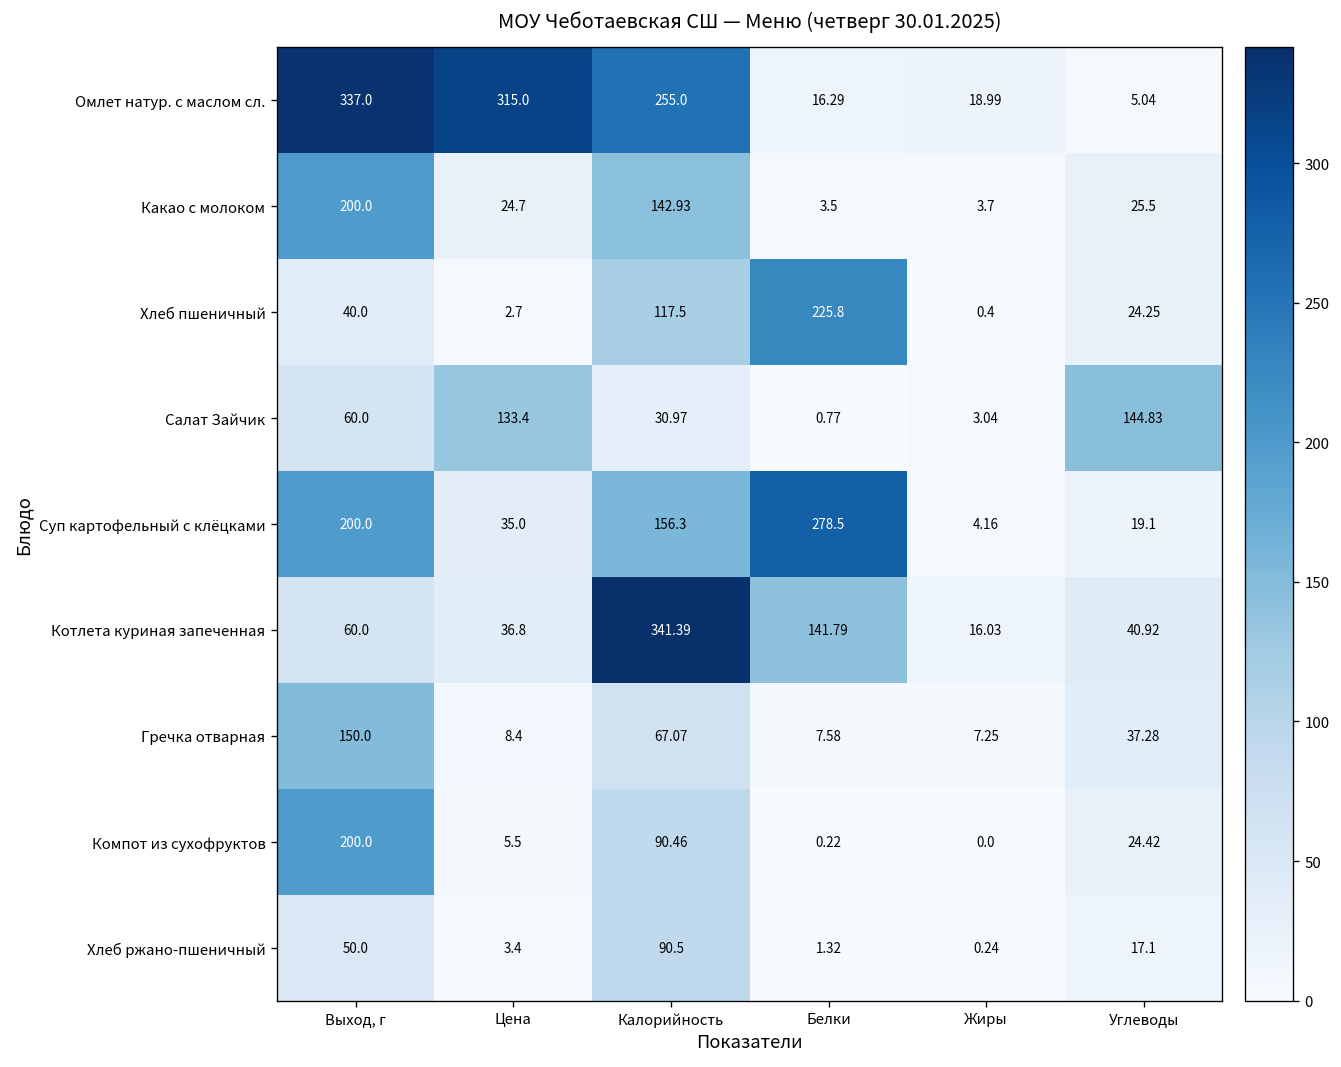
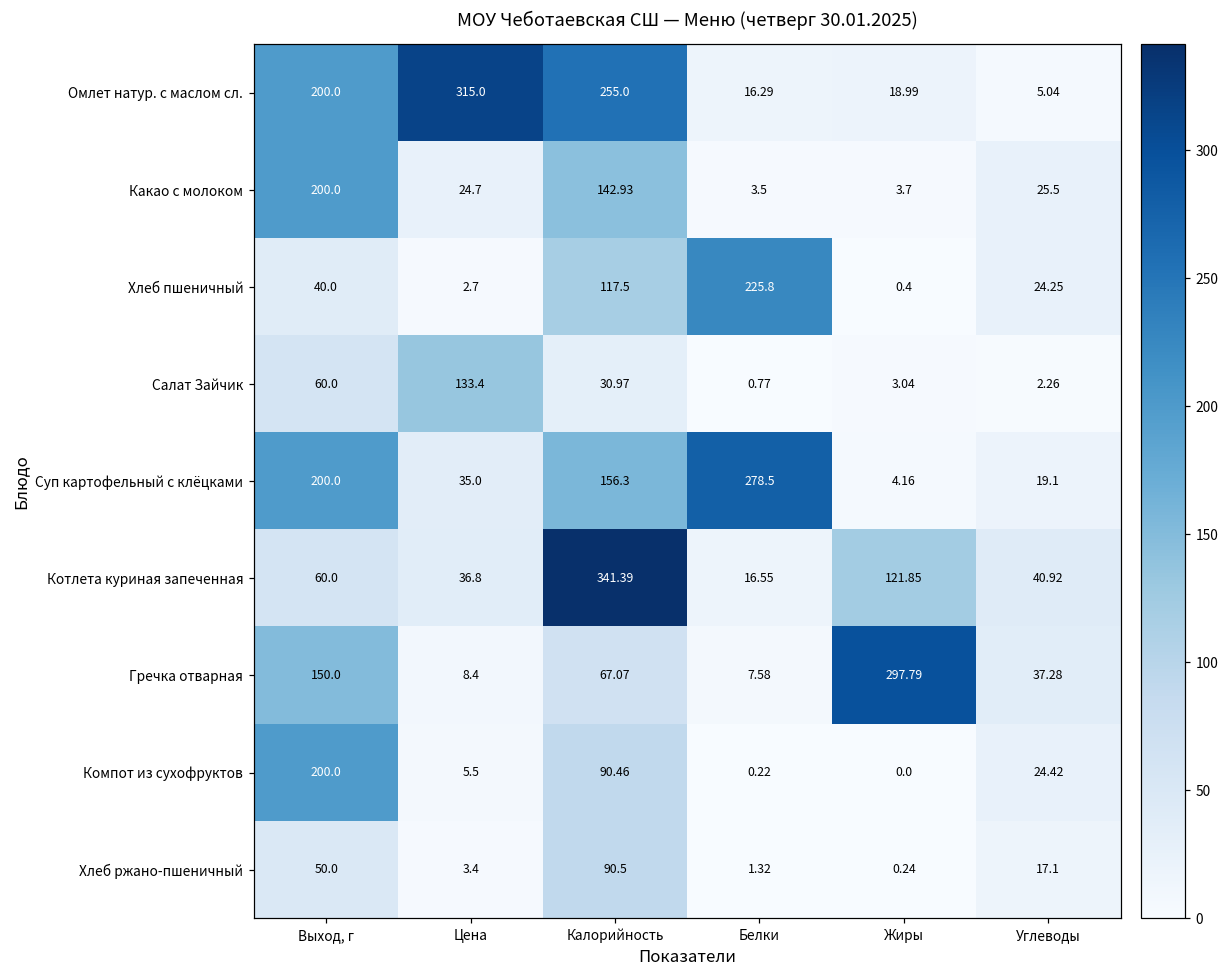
Омлет натур. с маслом сл., Выход, г: 337.0 -> 200.0
Салат Зайчик, Углеводы: 144.83 -> 2.26
Котлета куриная запеченная, Белки: 141.79 -> 16.55
Котлета куриная запеченная, Жиры: 16.03 -> 121.85
Гречка отварная, Жиры: 7.25 -> 297.79
